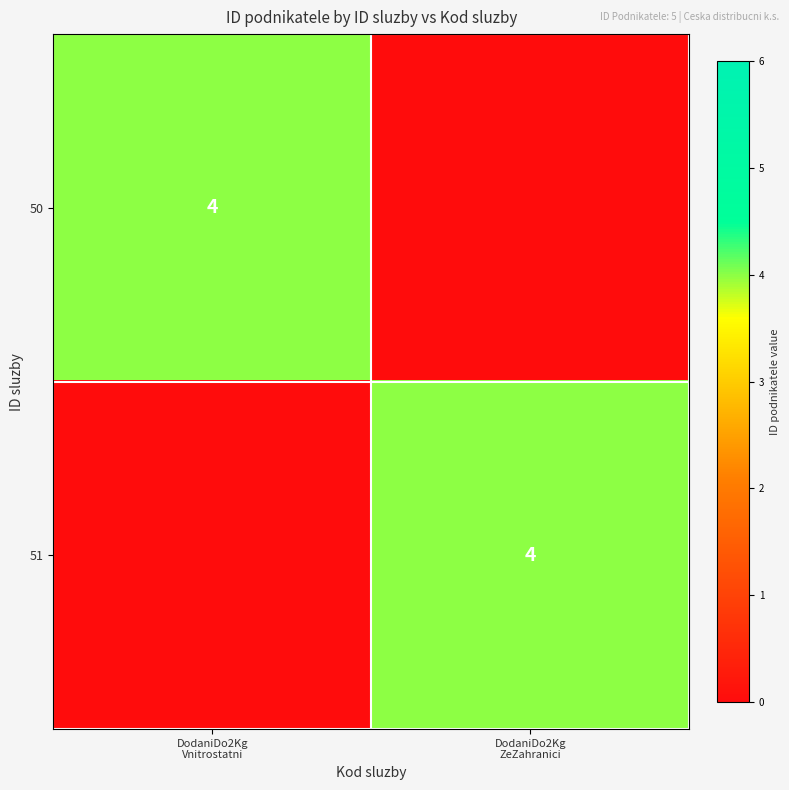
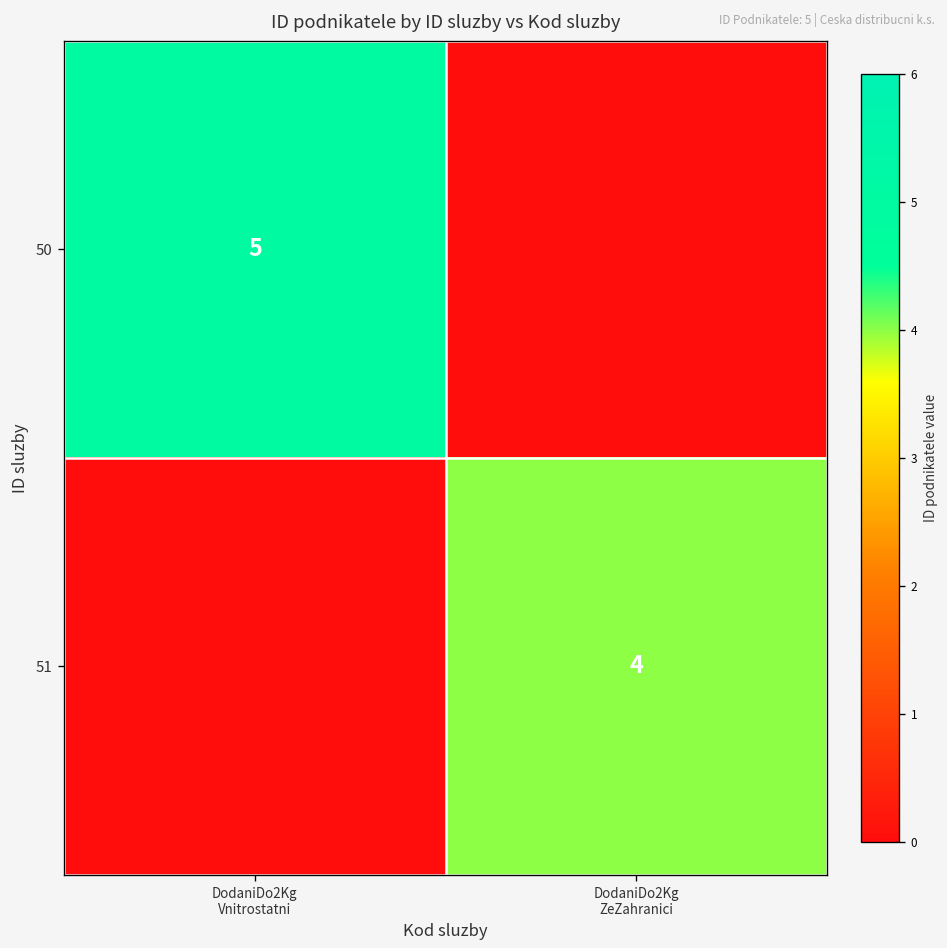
50, DodaniDo2Kg Vnitrostatni: 4 -> 5
